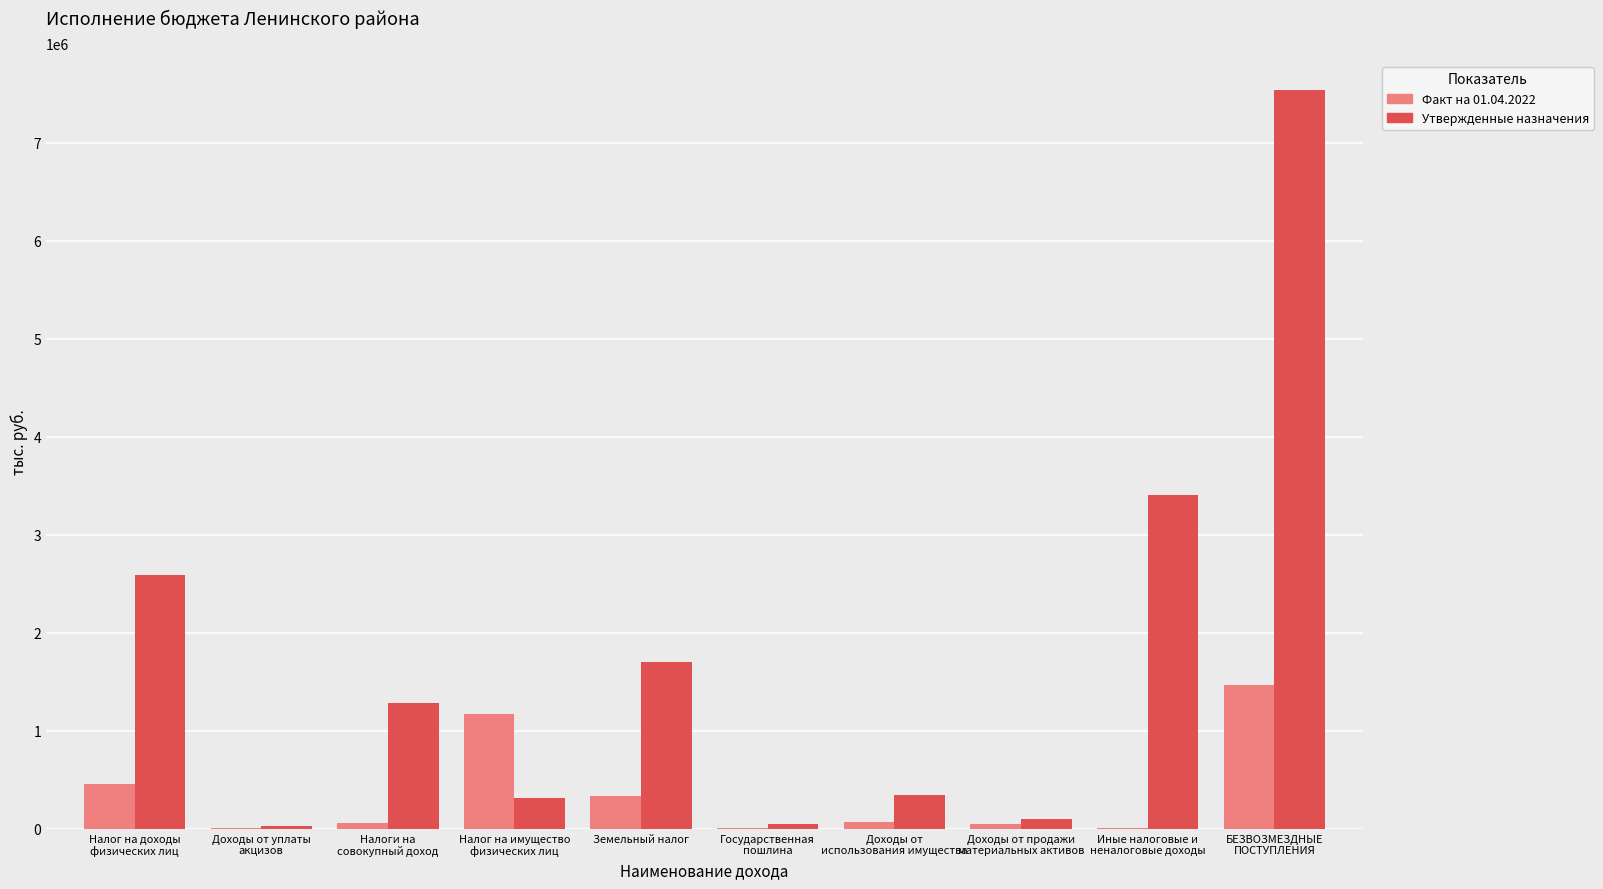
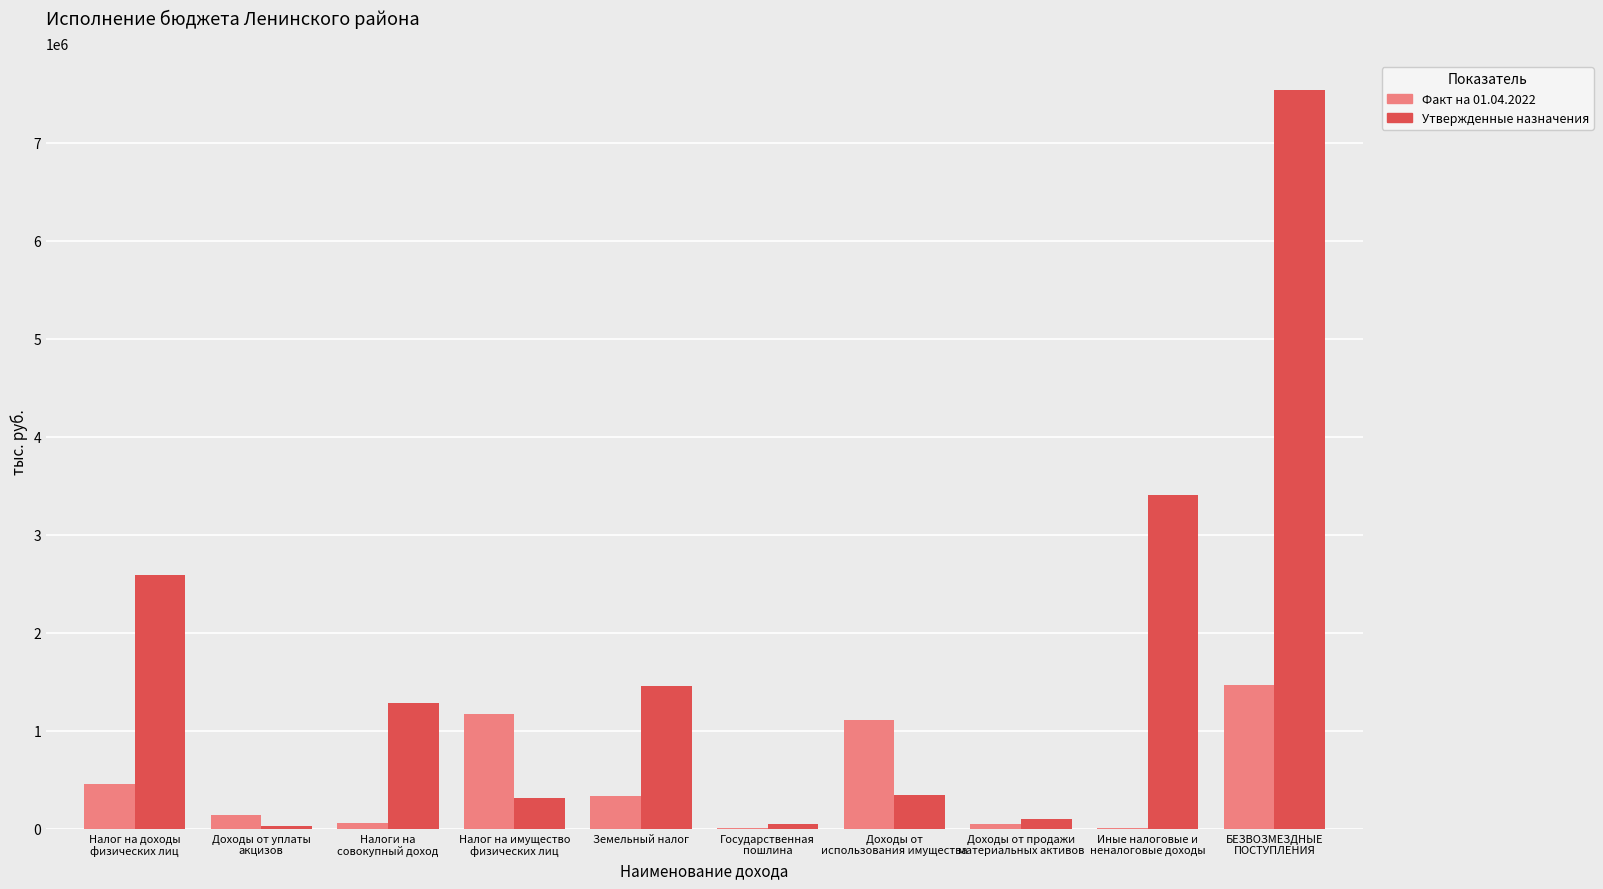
Факт на 01.04.2022, Доходы от уплаты акцизов: 0 -> 100000
Утвержденные назначения, Земельный налог: 1700000 -> 1500000
Факт на 01.04.2022, Доходы от использования имущества: 100000 -> 1100000
